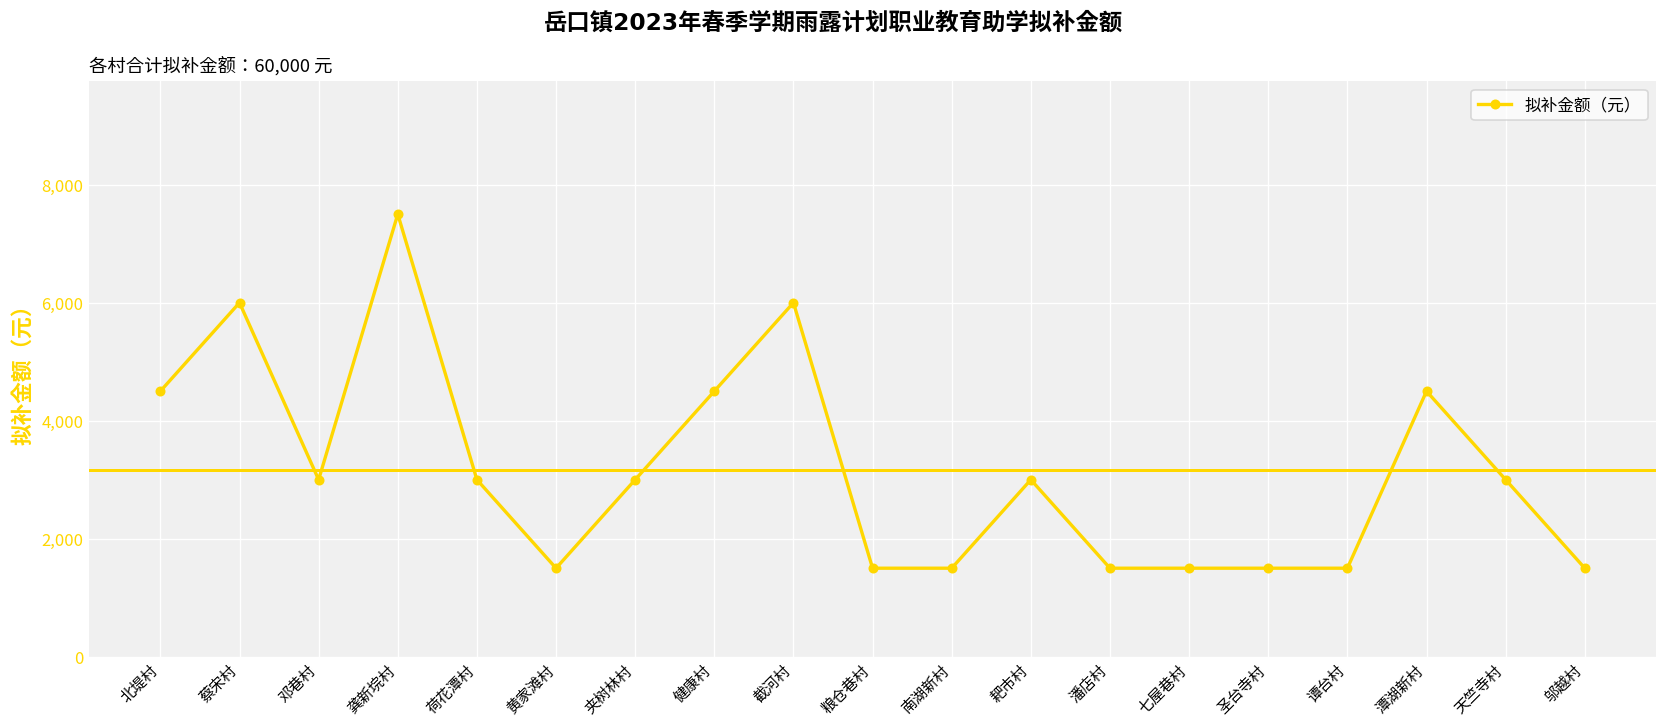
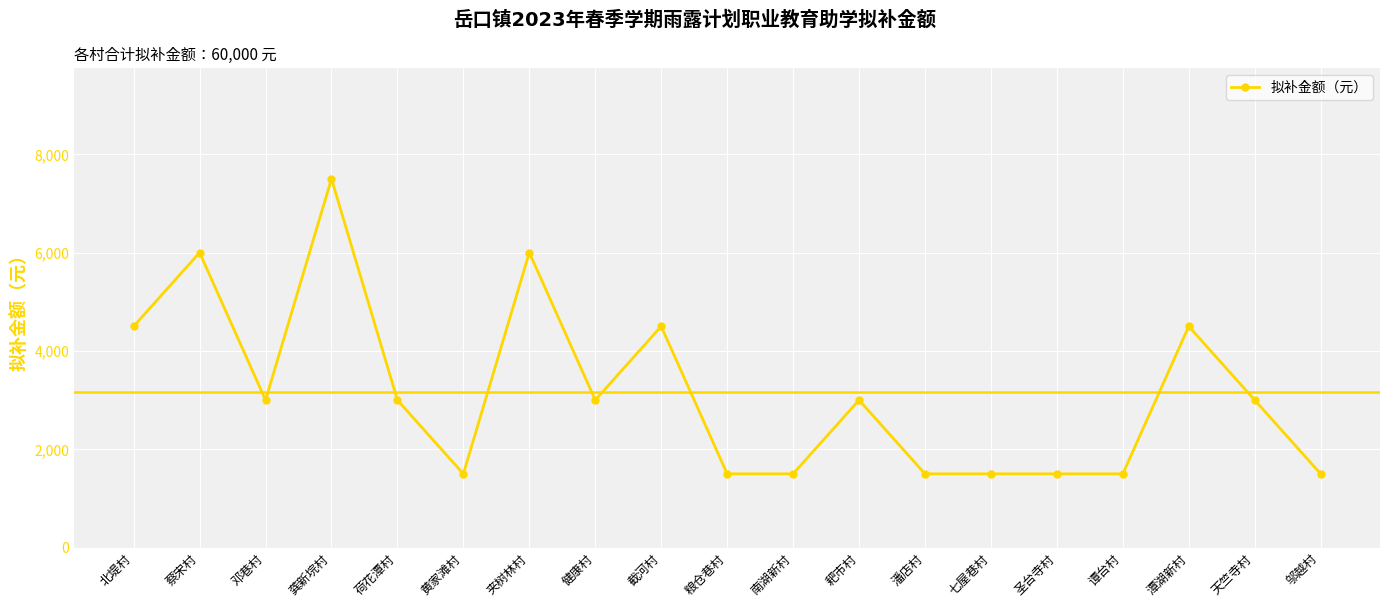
夹树林村: 3,000 -> 6,000
健康村: 4,500 -> 3,000
截河村: 6,000 -> 4,500
